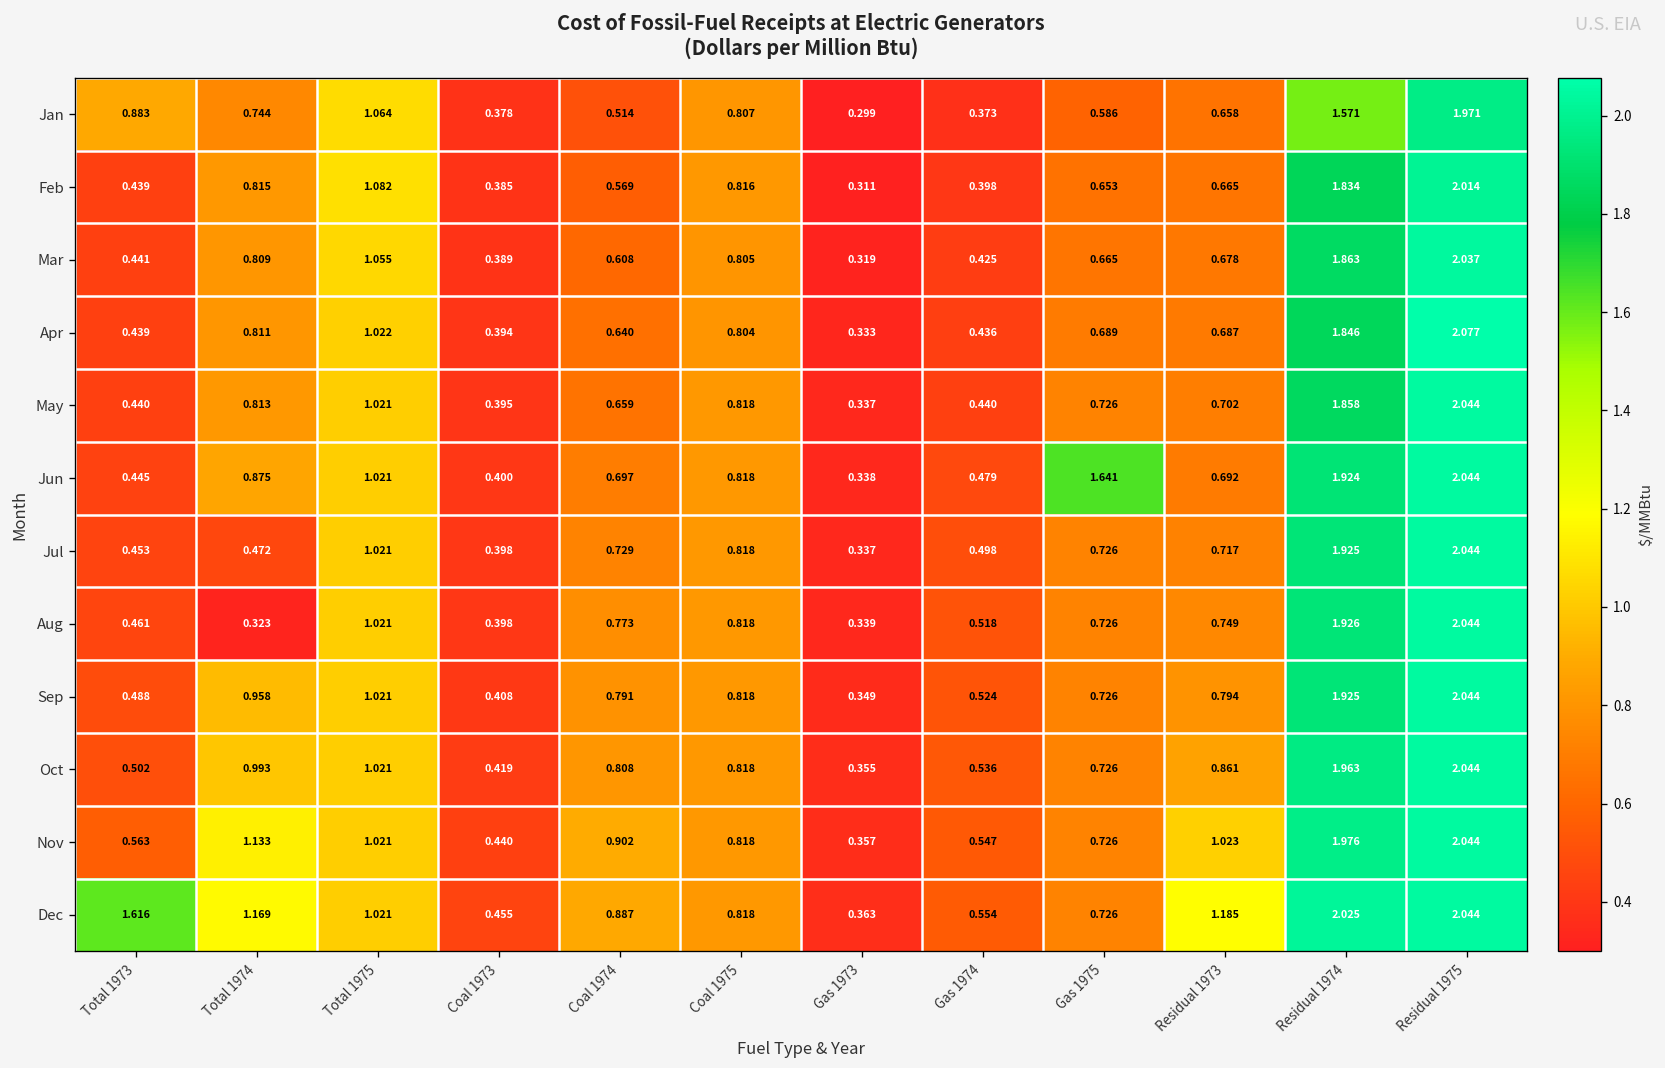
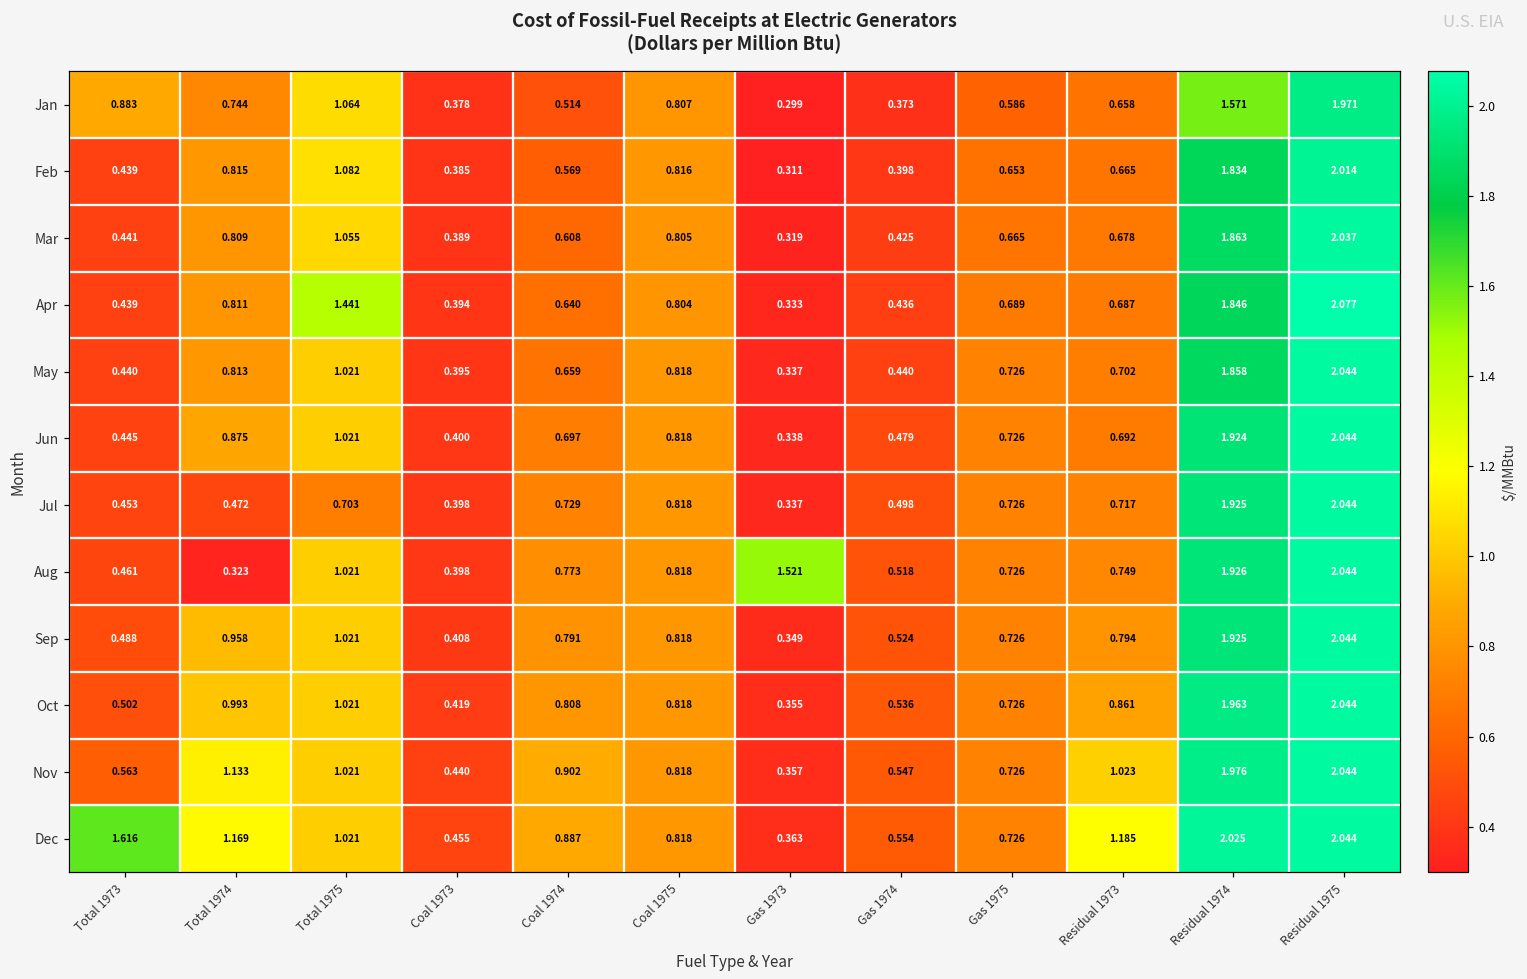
Apr, Total 1975: 1.022 -> 1.441
Jun, Gas 1975: 1.641 -> 0.726
Jul, Total 1975: 1.021 -> 0.703
Aug, Gas 1973: 0.339 -> 1.521
